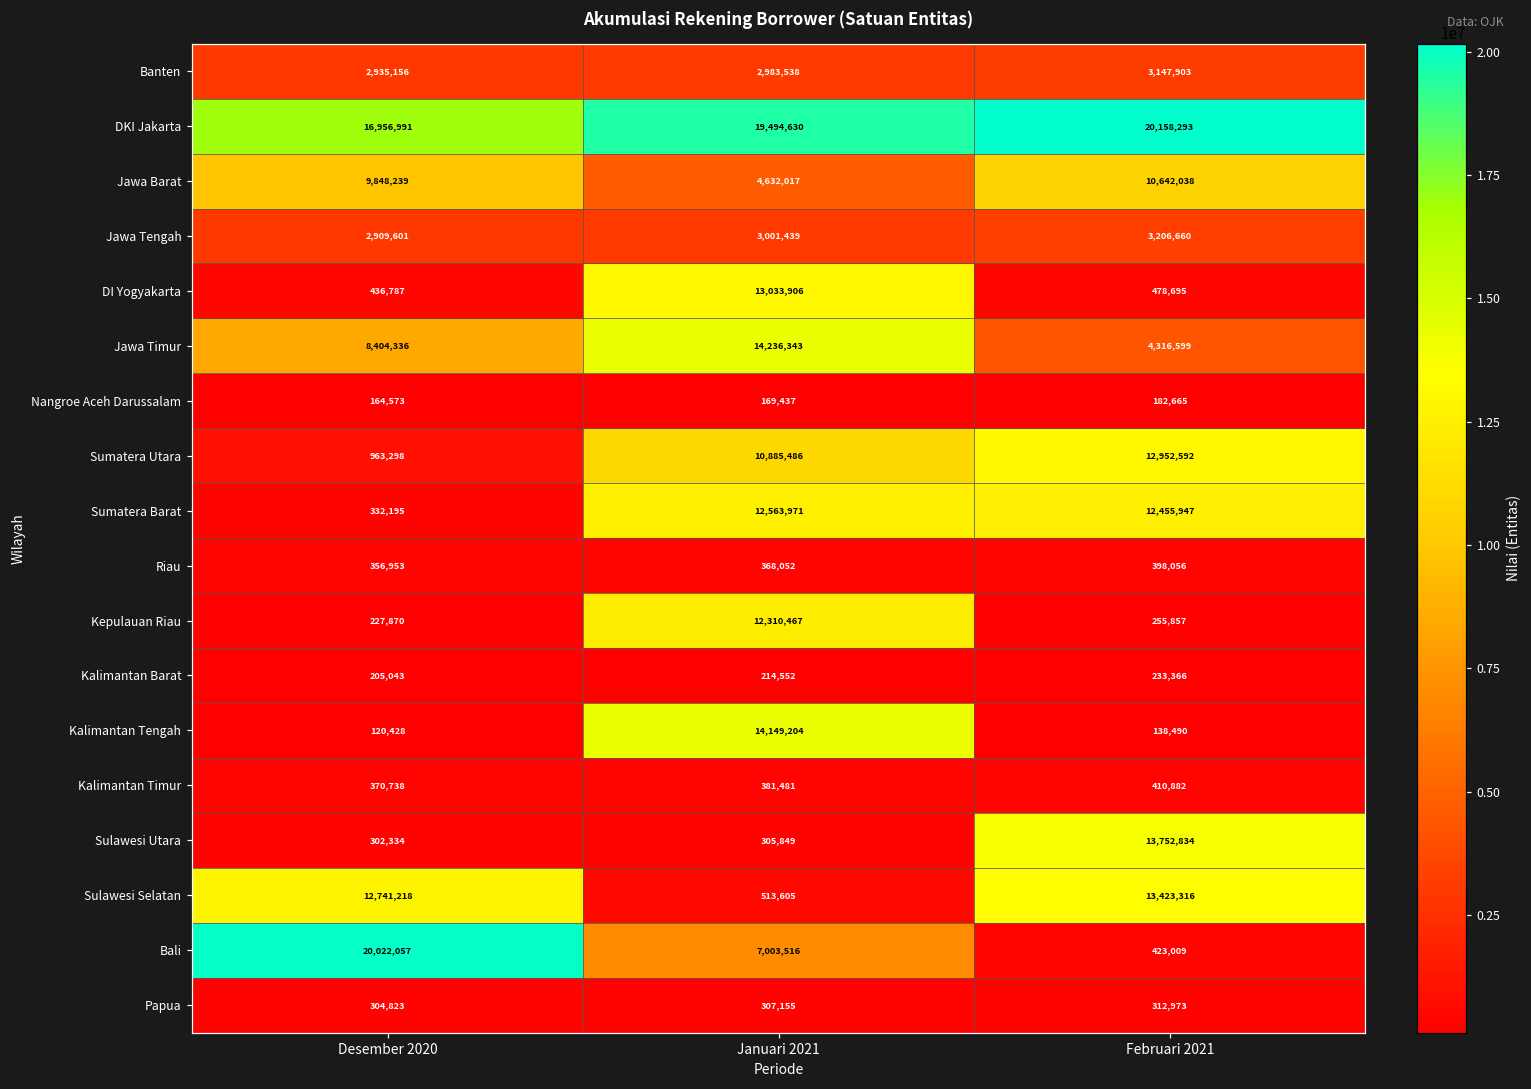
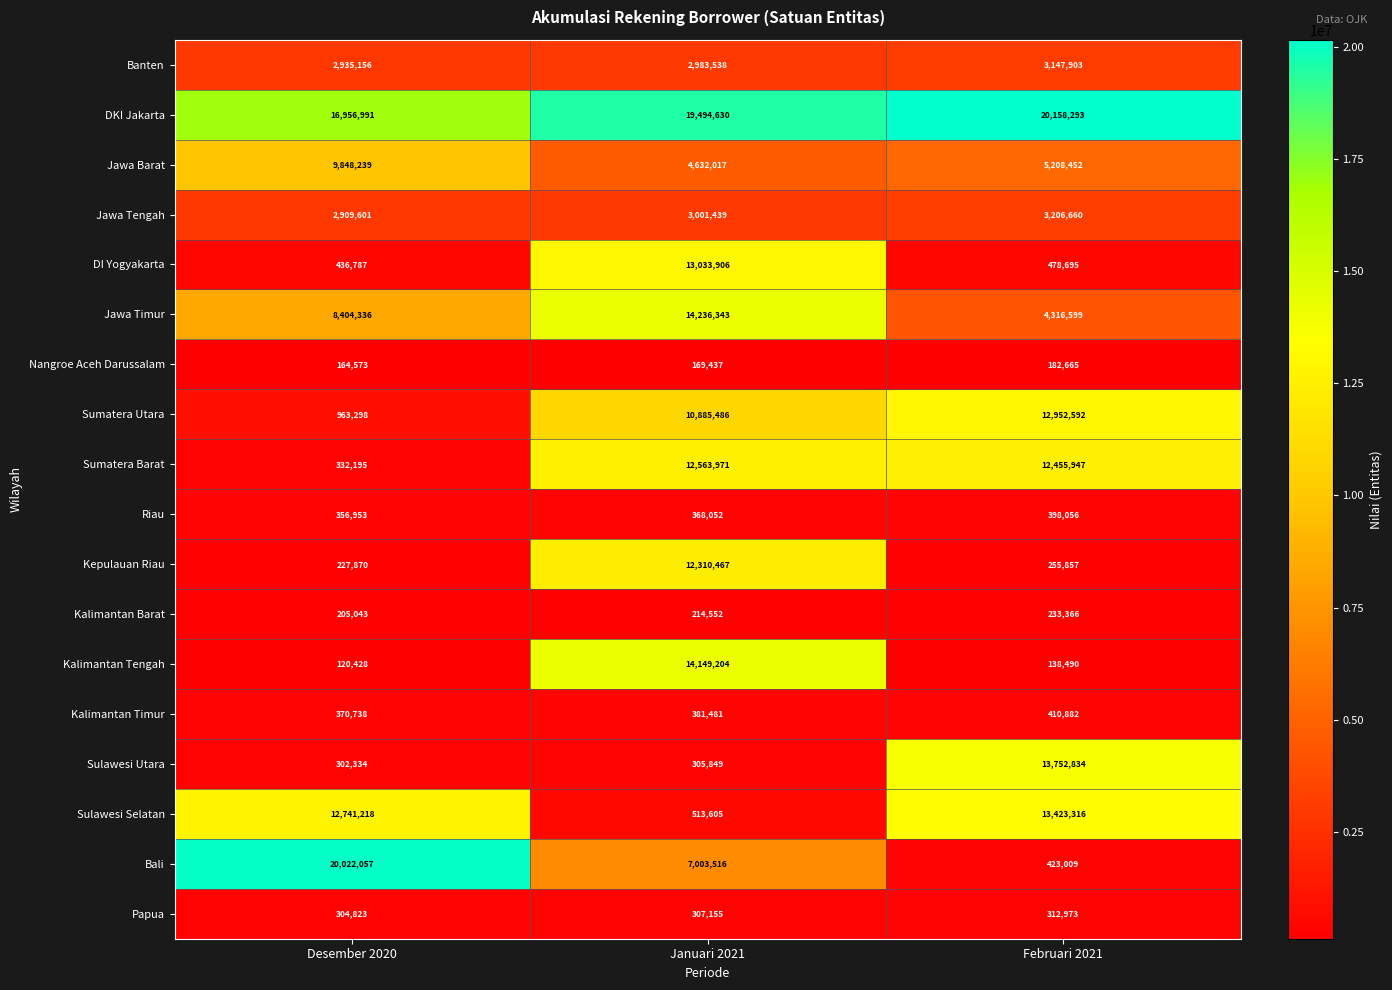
Jawa Barat, Februari 2021: 10,642,038 -> 5,208,452
